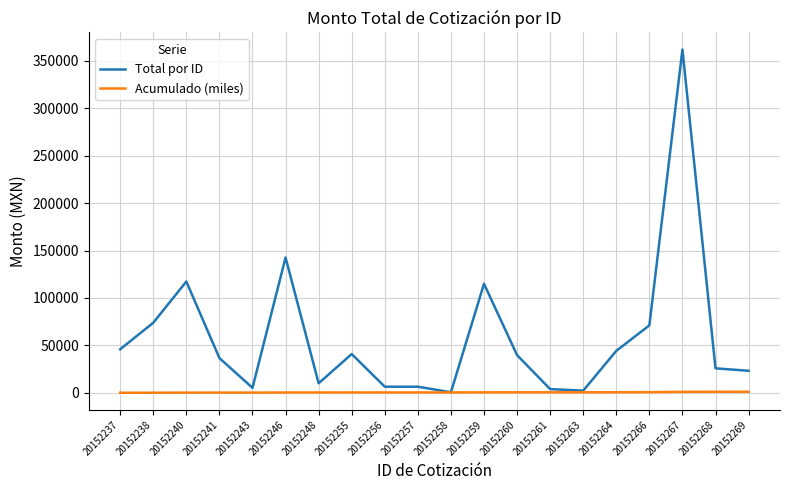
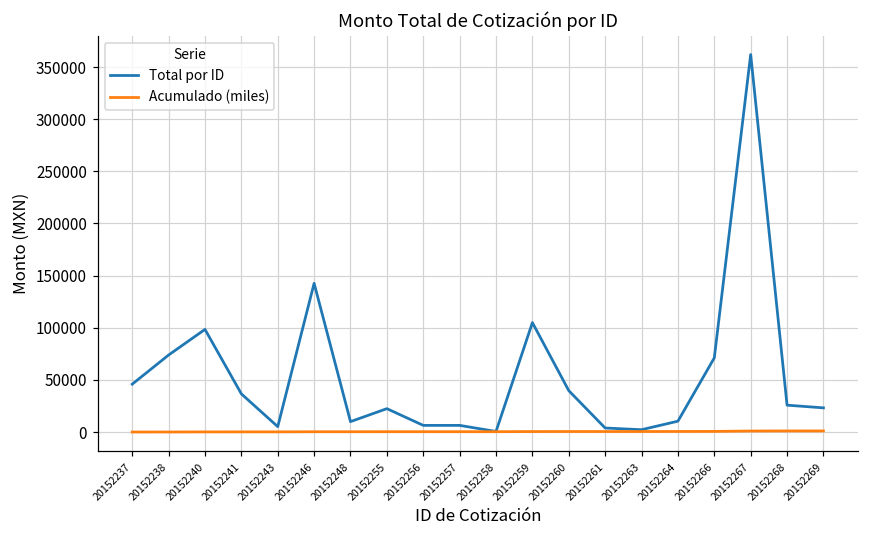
Total por ID, 20152240: 120000 -> 100000
Total por ID, 20152255: 40000 -> 20000
Total por ID, 20152259: 110000 -> 100000
Total por ID, 20152264: 40000 -> 10000
